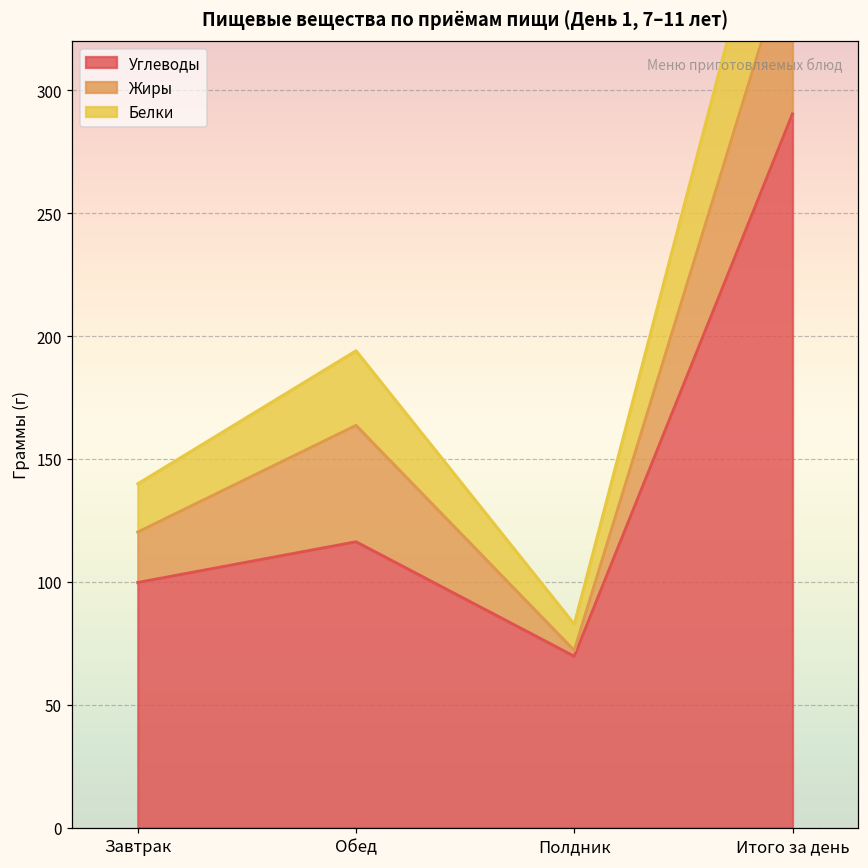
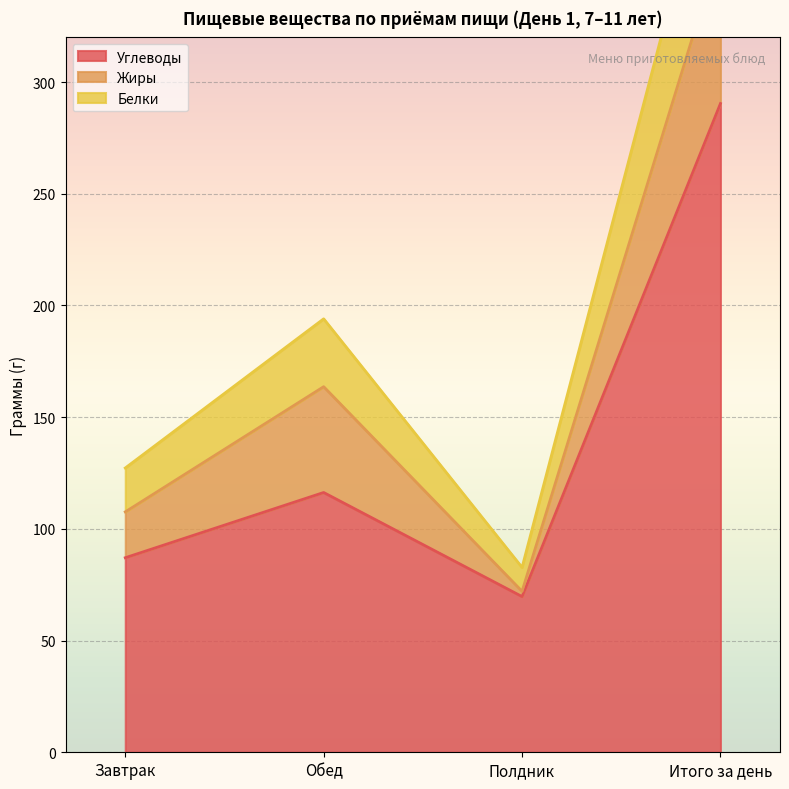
Углеводы, Завтрак: 100 -> 87
